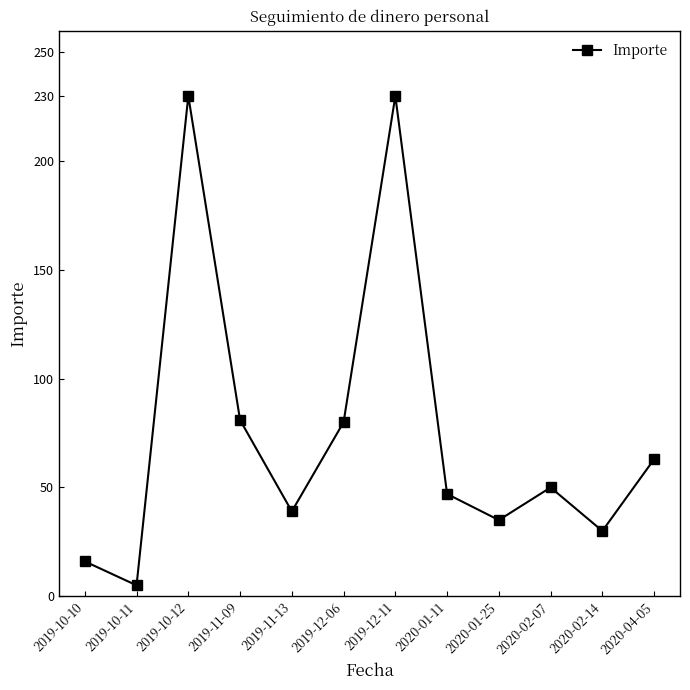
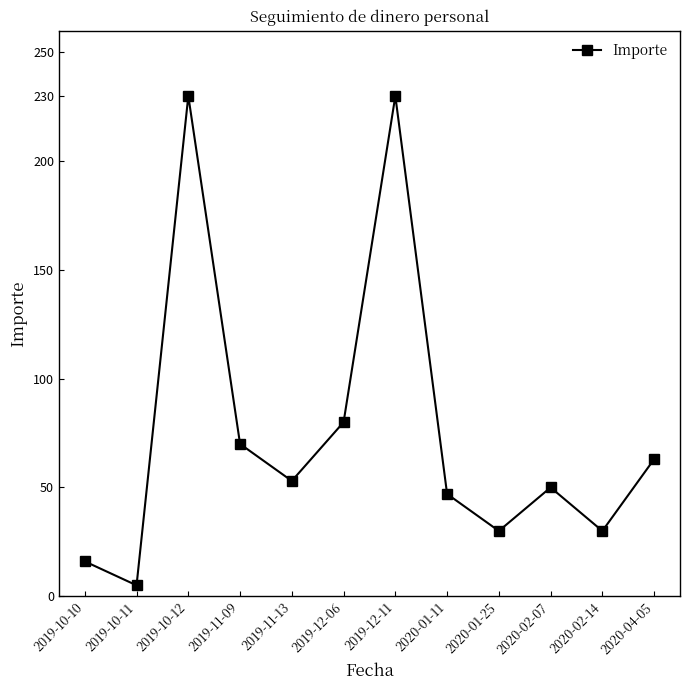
2019-11-09: 81 -> 70
2019-11-13: 39 -> 53
2020-01-25: 35 -> 30
